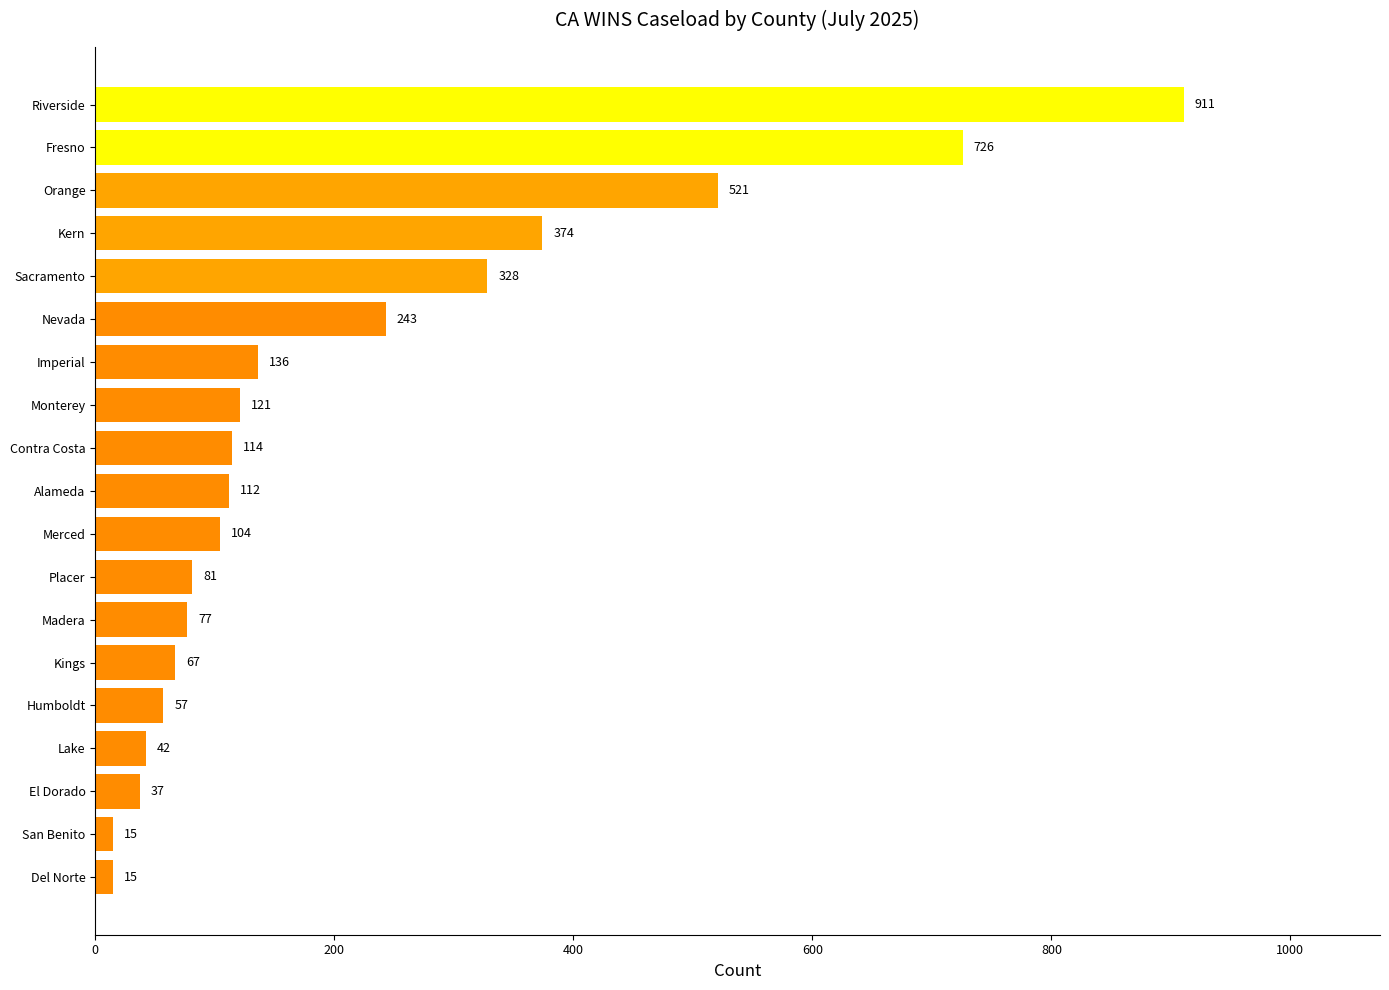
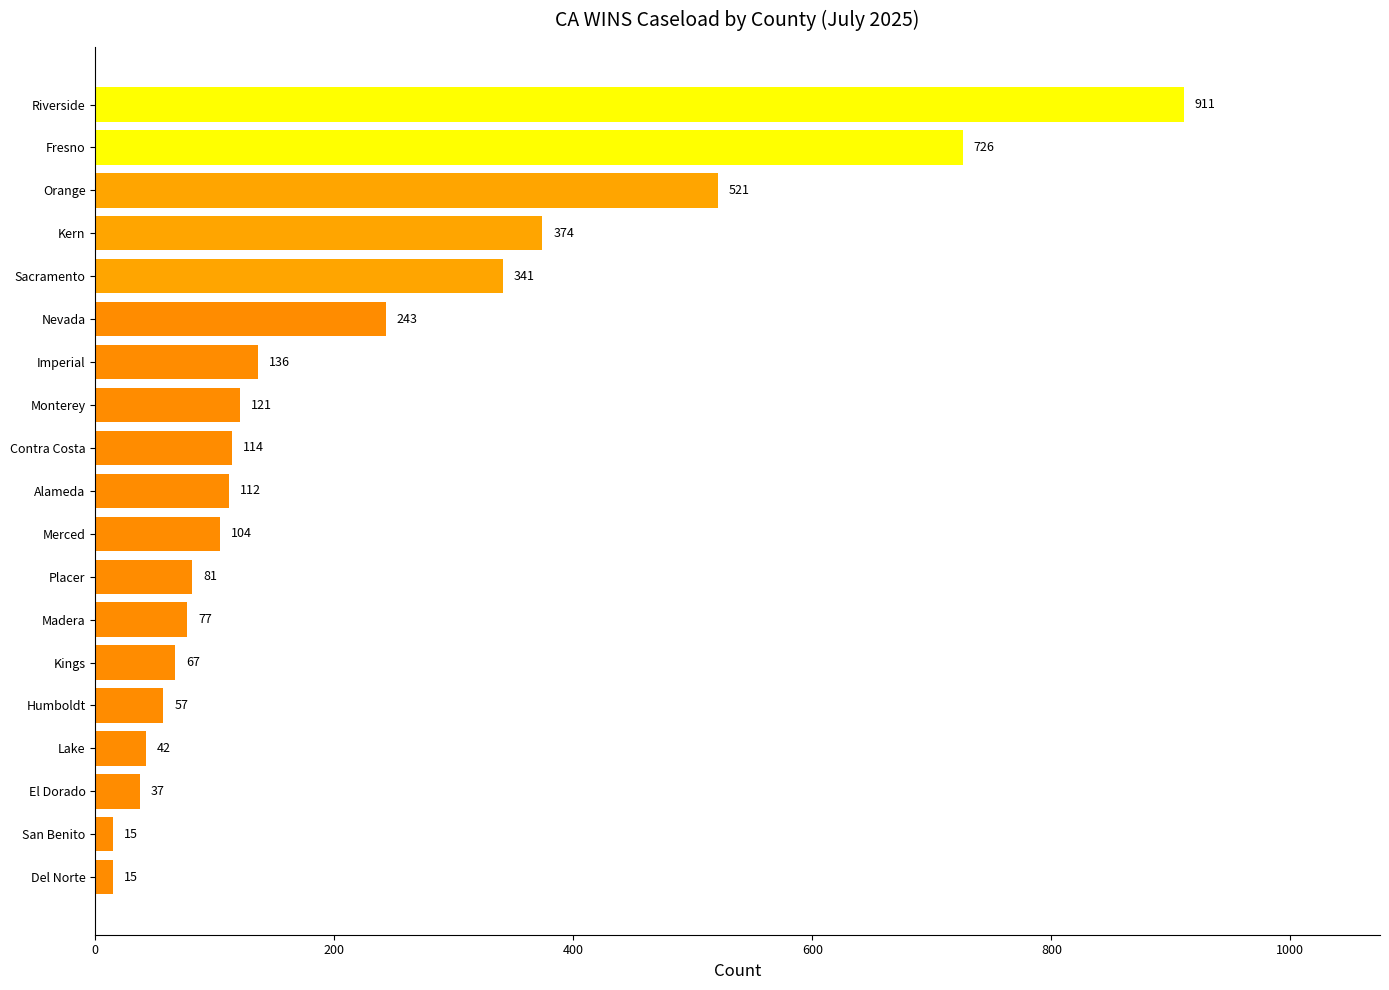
Sacramento: 328 -> 341
